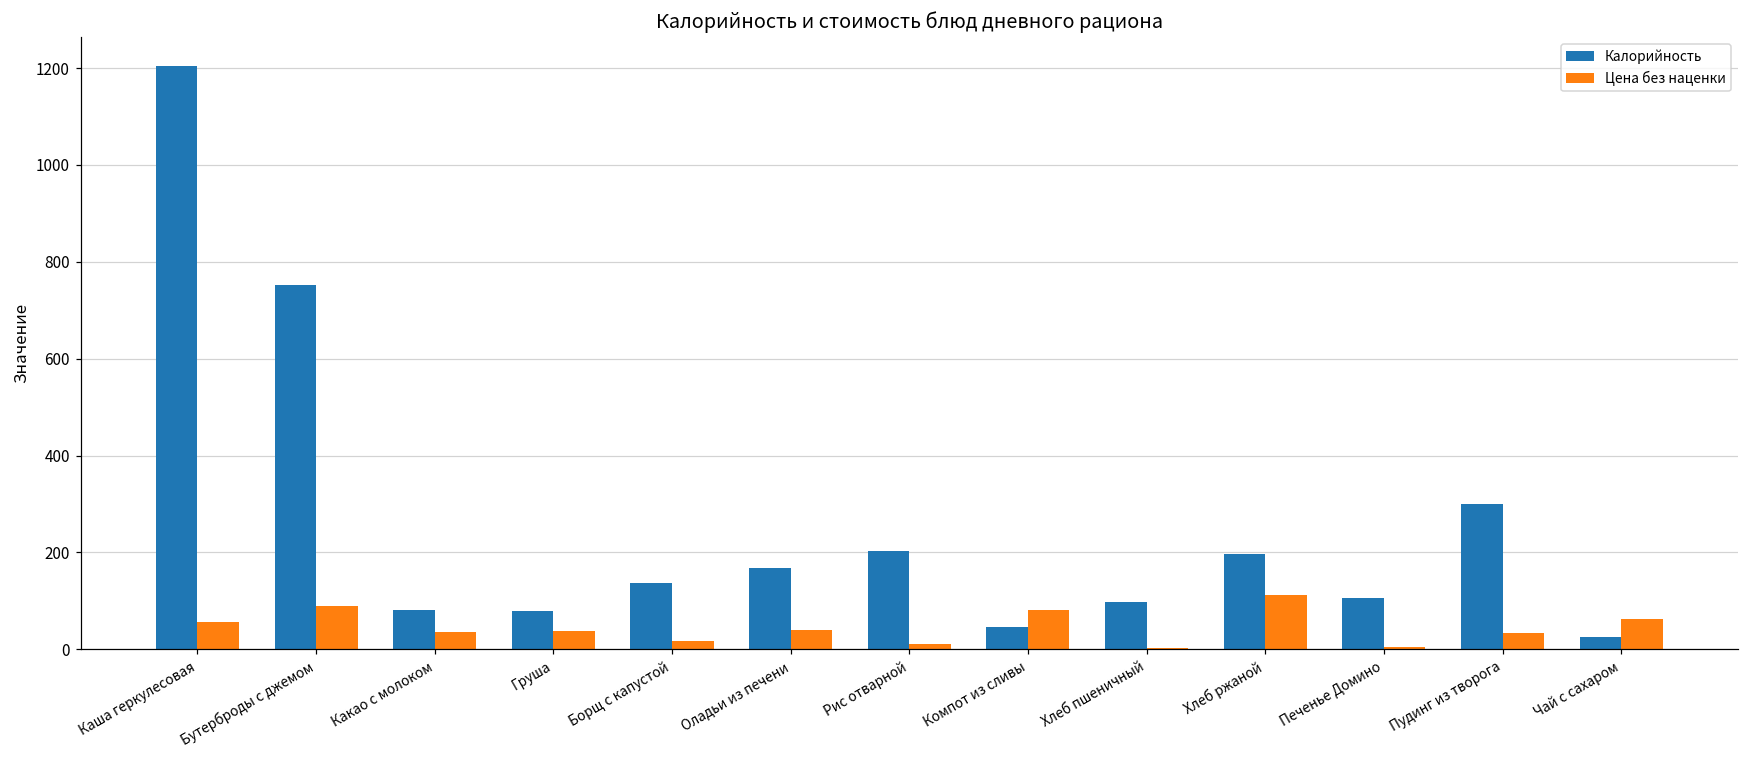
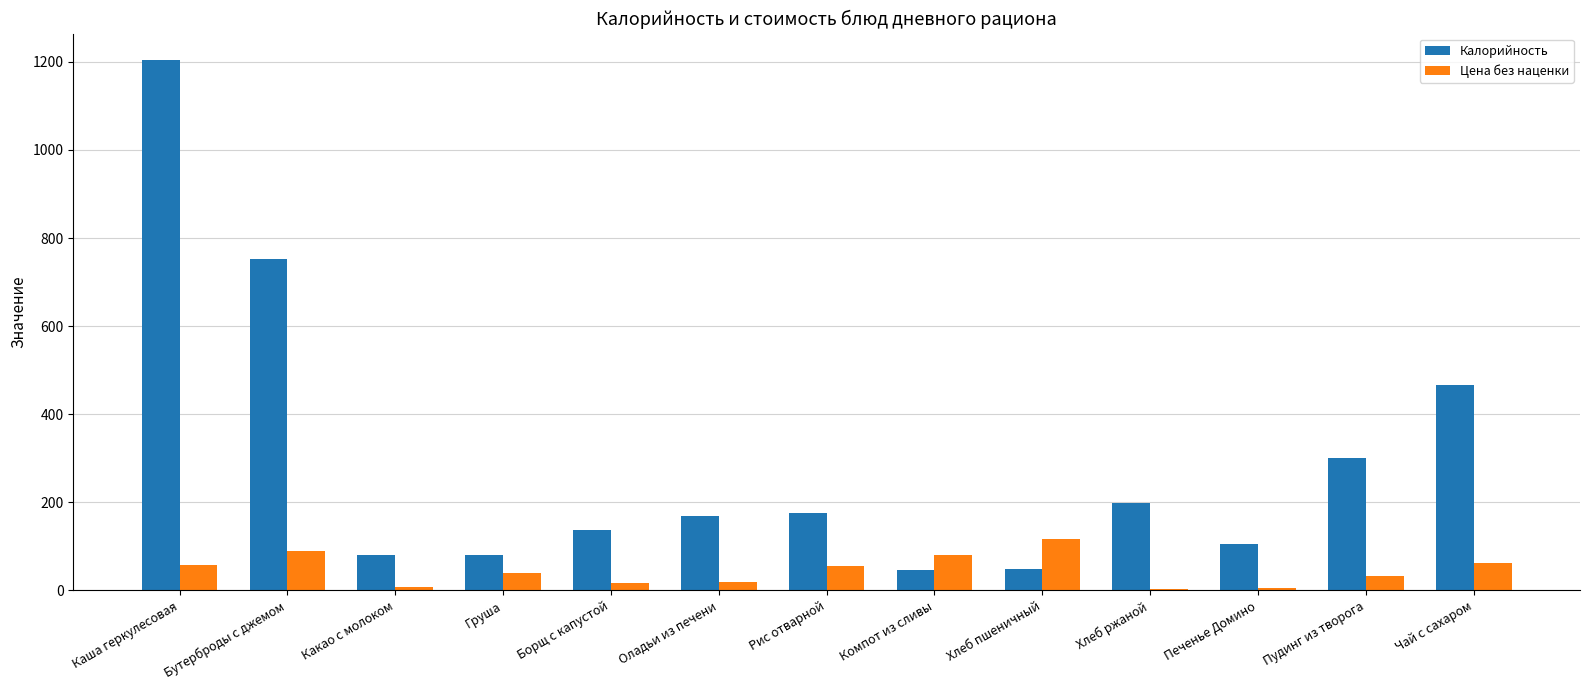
Цена без наценки, Какао с молоком: 40 -> 10
Цена без наценки, Оладьи из печени: 40 -> 20
Калорийность, Рис отварной: 200 -> 180
Цена без наценки, Рис отварной: 10 -> 50
Калорийность, Хлеб пшеничный: 100 -> 50
Цена без наценки, Хлеб пшеничный: 0 -> 120
Цена без наценки, Хлеб ржаной: 110 -> 0
Калорийность, Чай с сахаром: 30 -> 470
